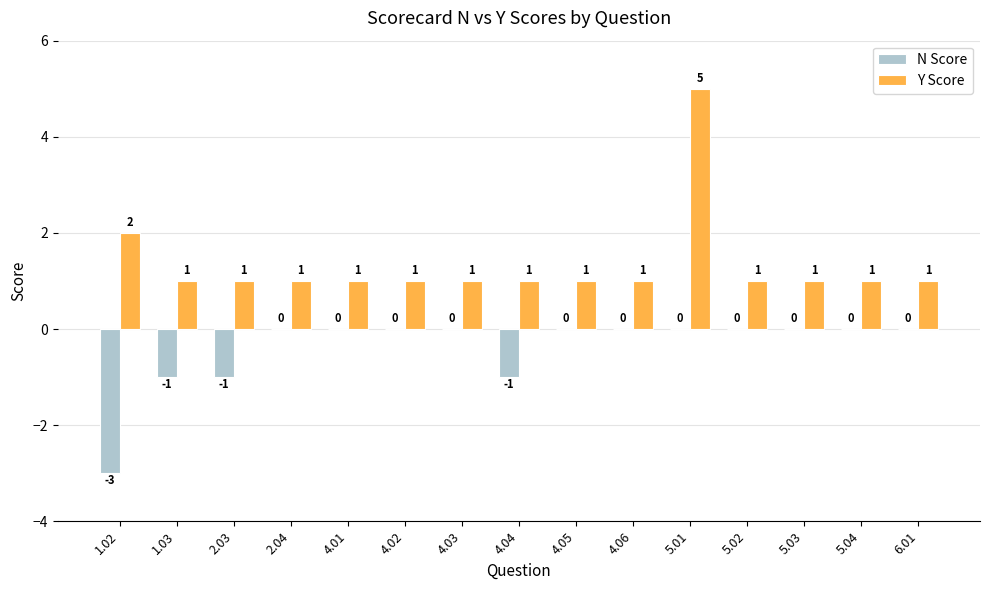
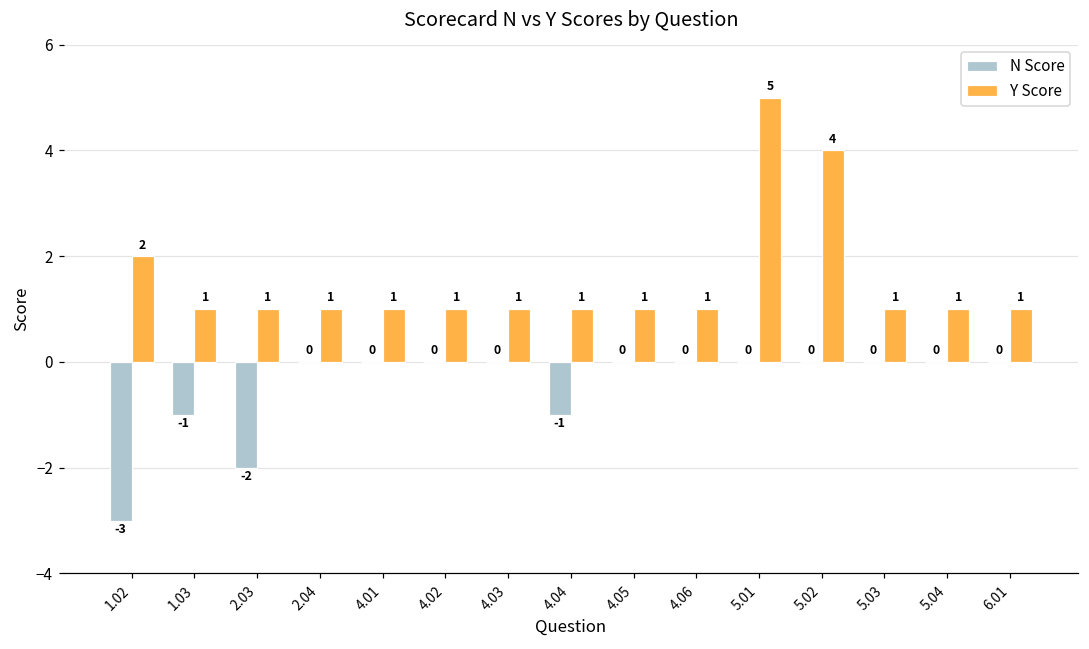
N Score, 2.03: -1 -> -2
Y Score, 5.02: 1 -> 4
